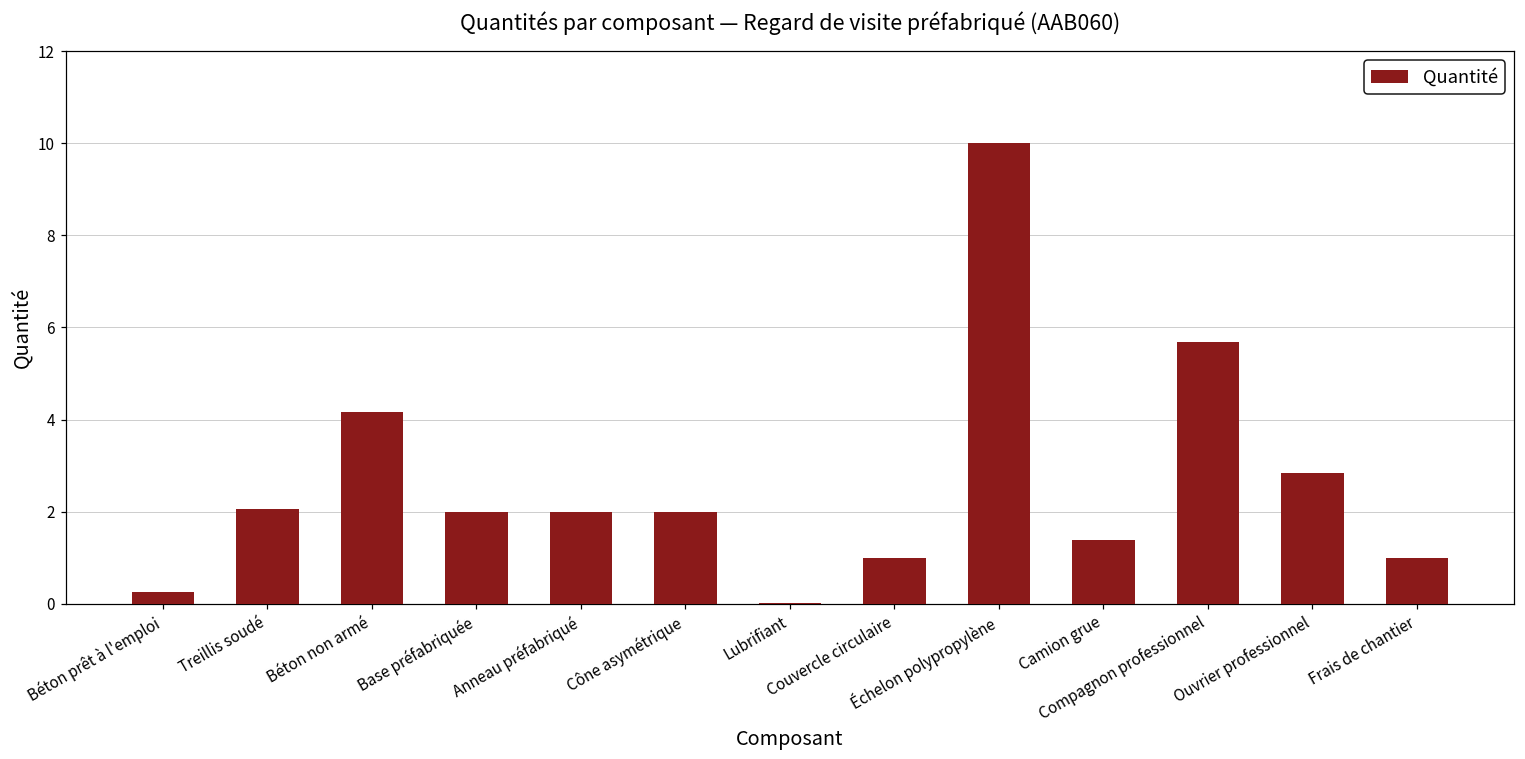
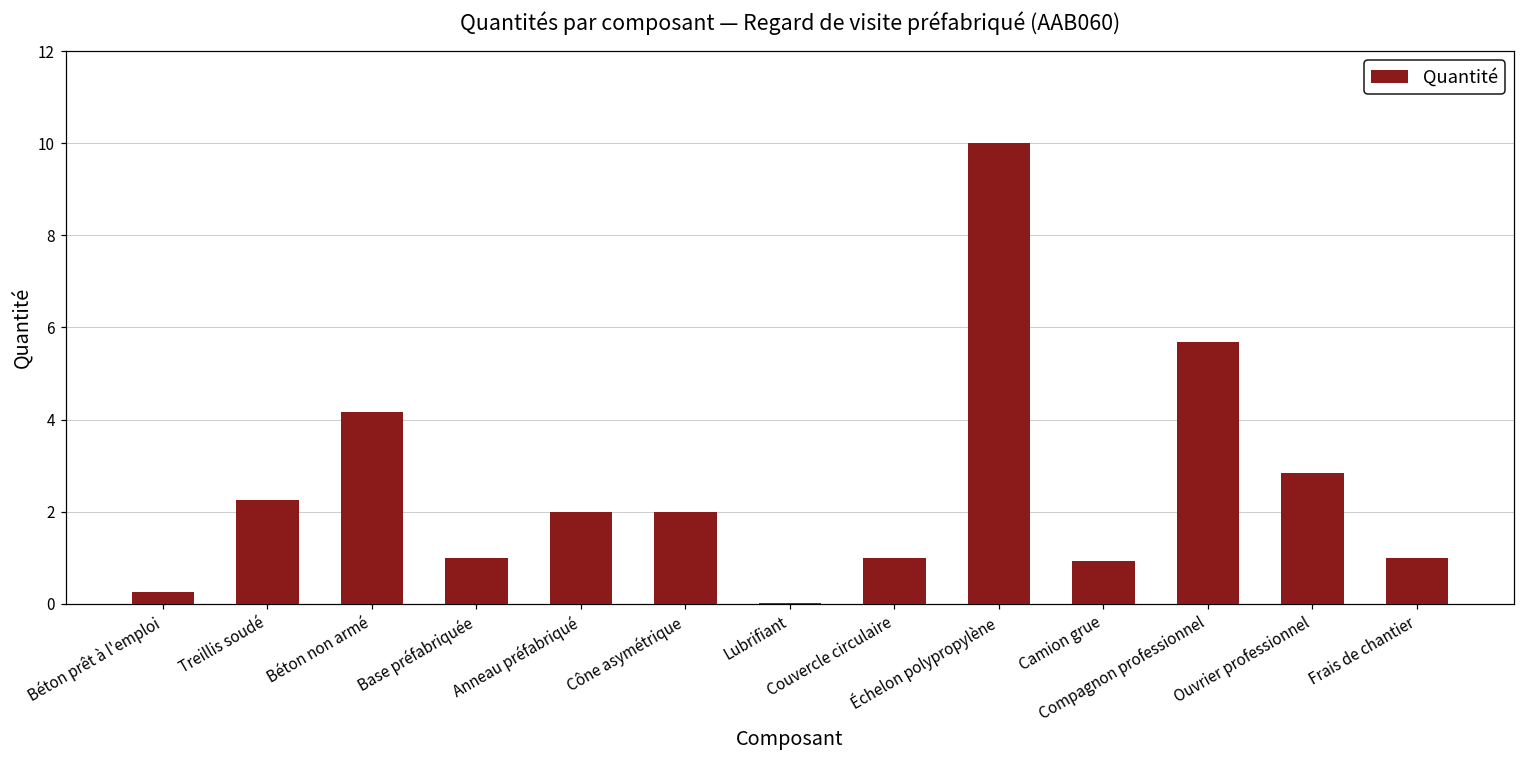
Treillis soudé: 2.1 -> 2.3
Base préfabriquée: 2 -> 1
Camion grue: 1.4 -> 0.9
